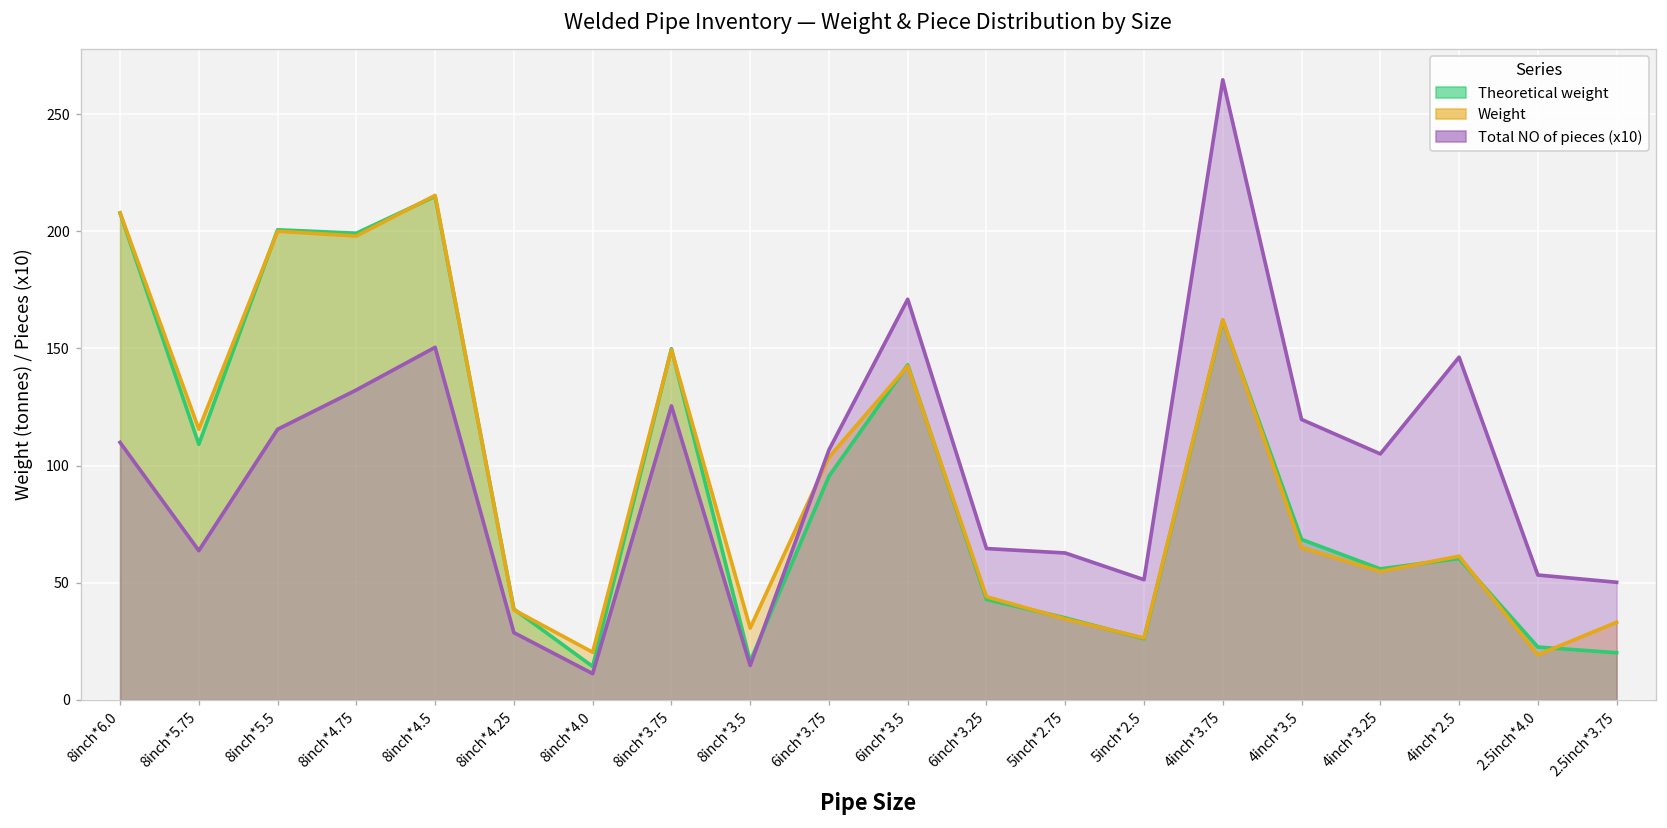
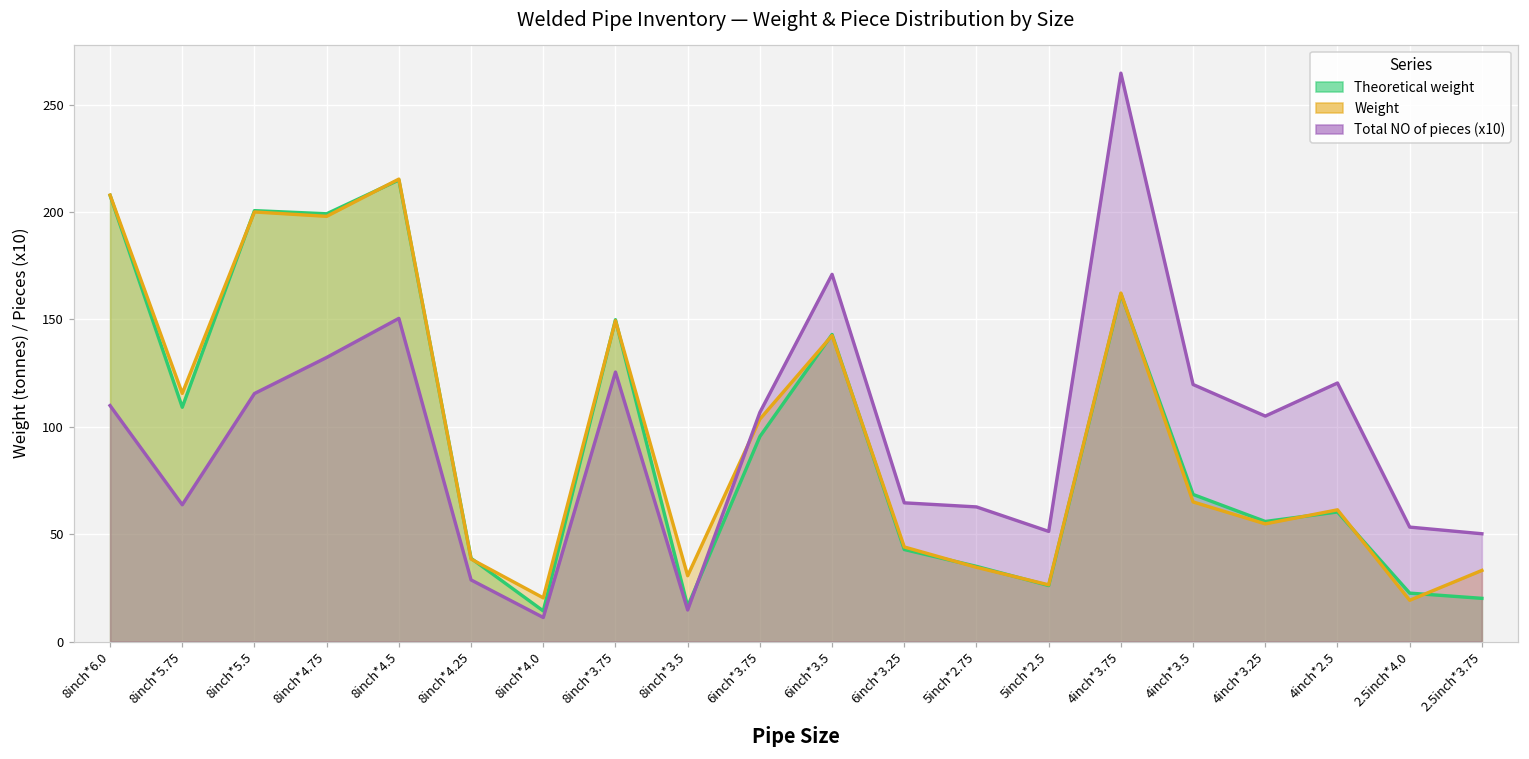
Total NO of pieces (x10), 4inch*2.5: 146 -> 120
